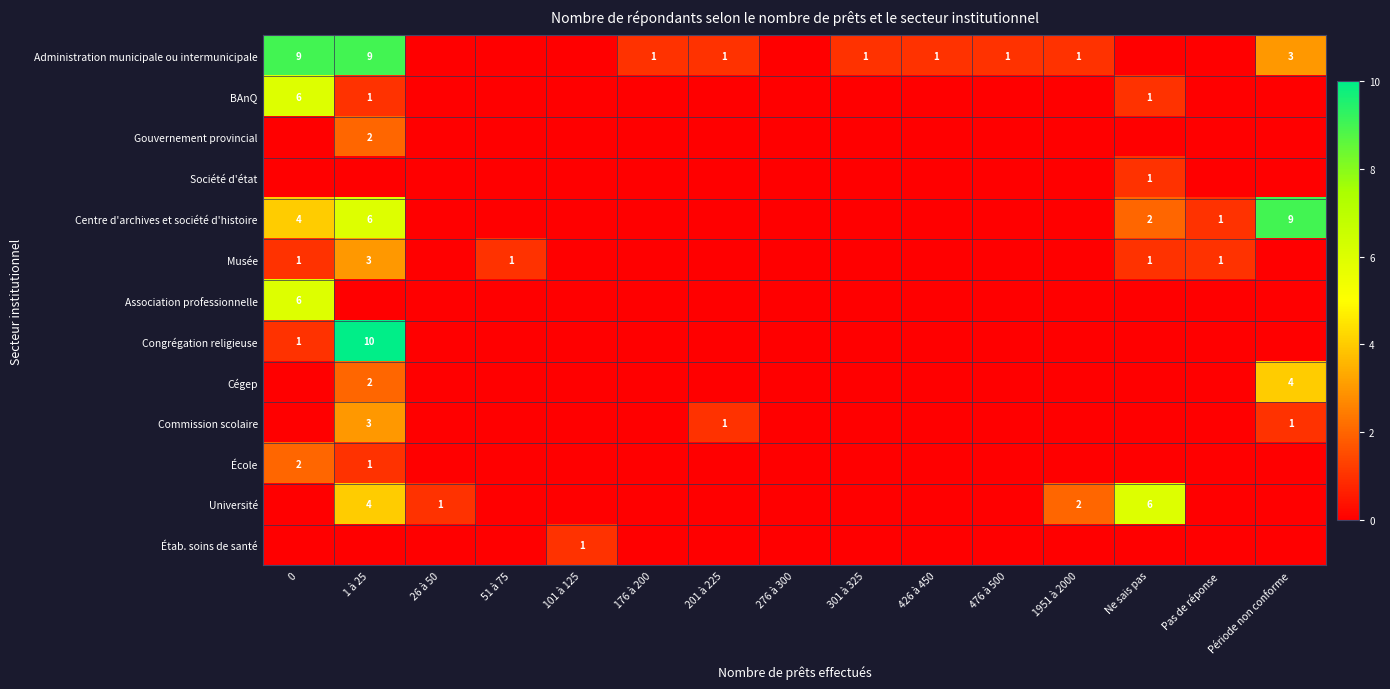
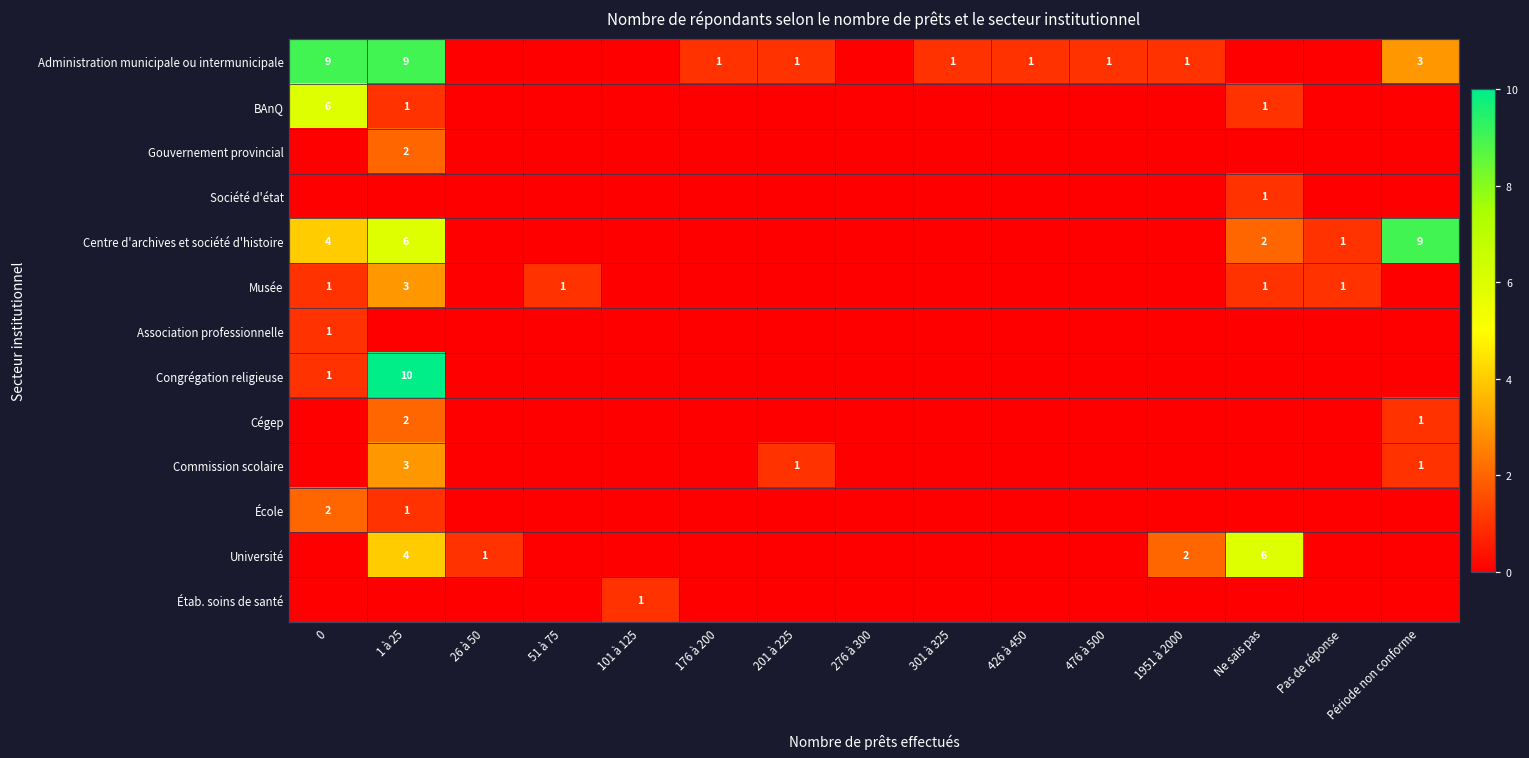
Association professionnelle, 0: 6 -> 1
Cégep, Période non conforme: 4 -> 1
